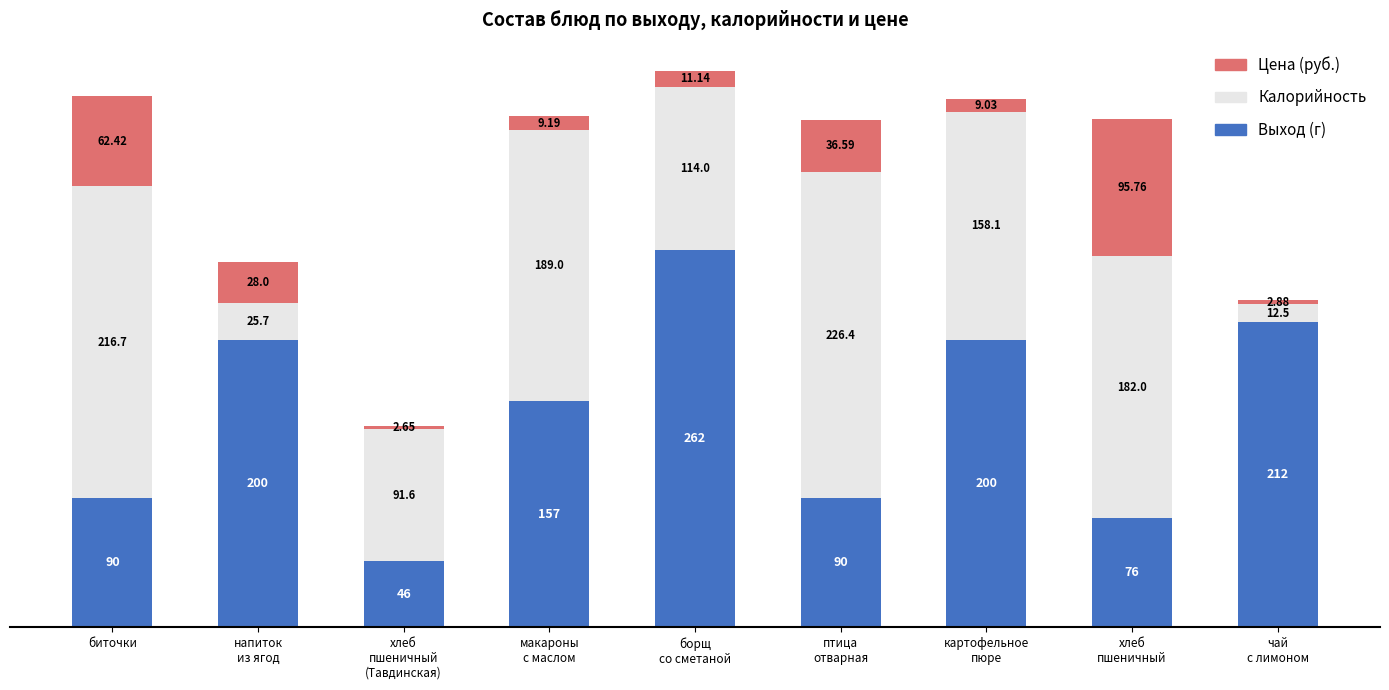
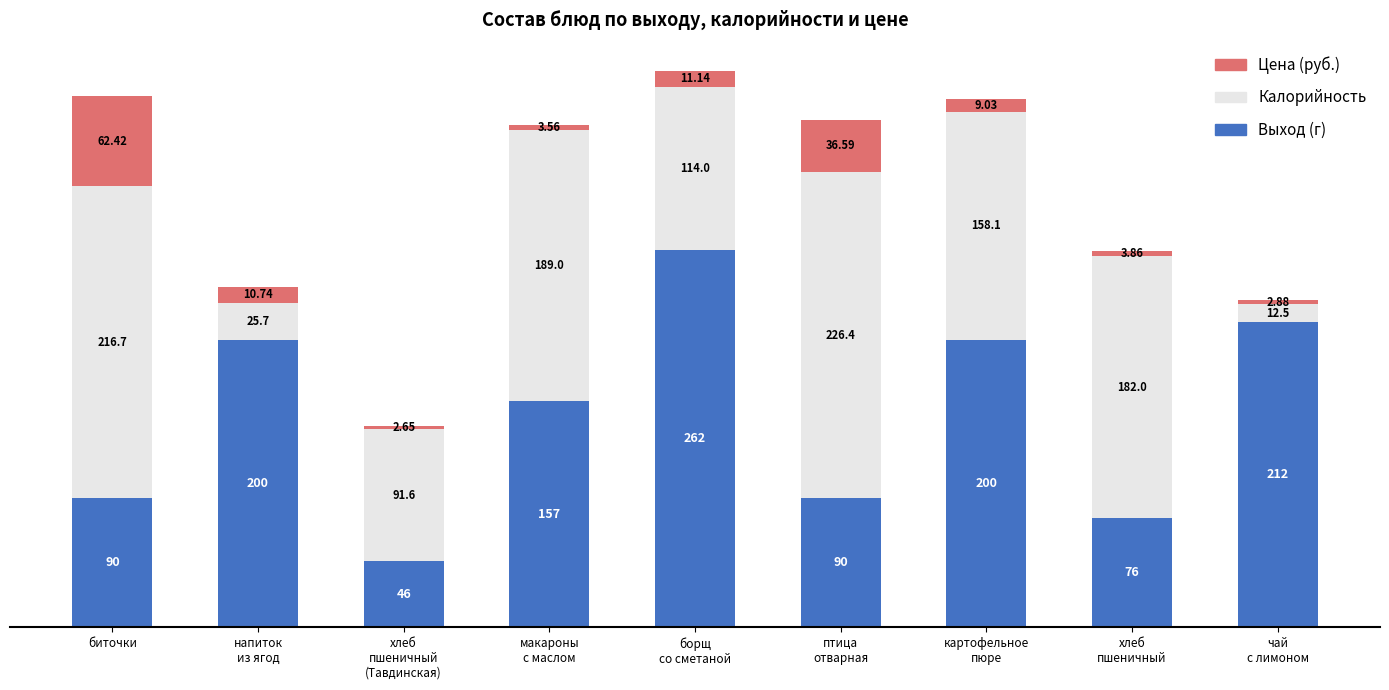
Цена (руб.), напиток из ягод: 28.0 -> 10.74
Цена (руб.), макароны с маслом: 9.19 -> 3.56
Цена (руб.), хлеб пшеничный: 95.76 -> 3.86
